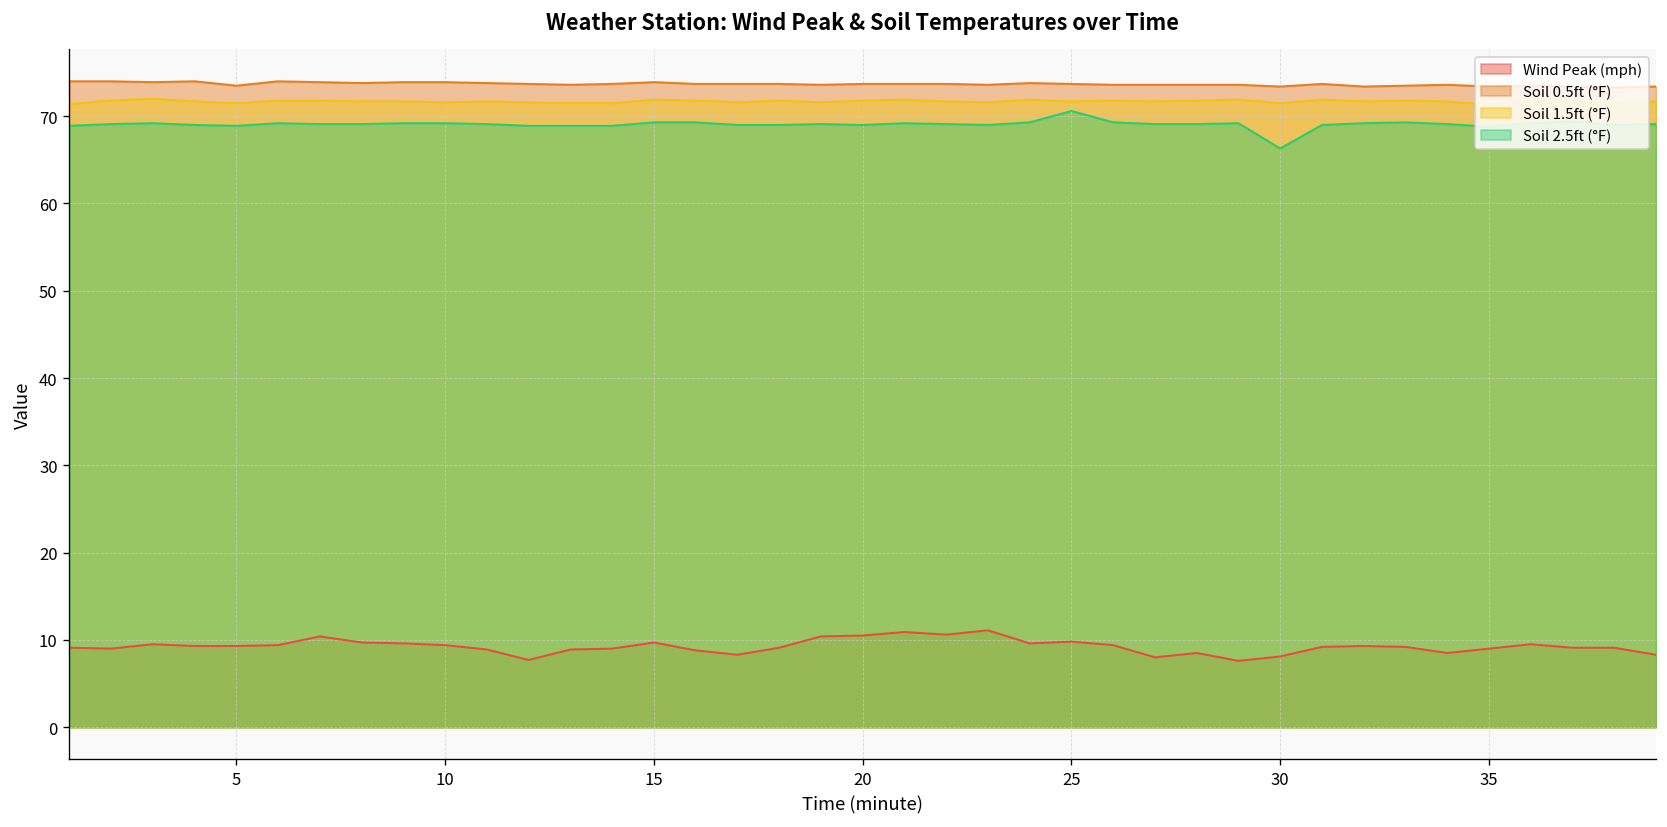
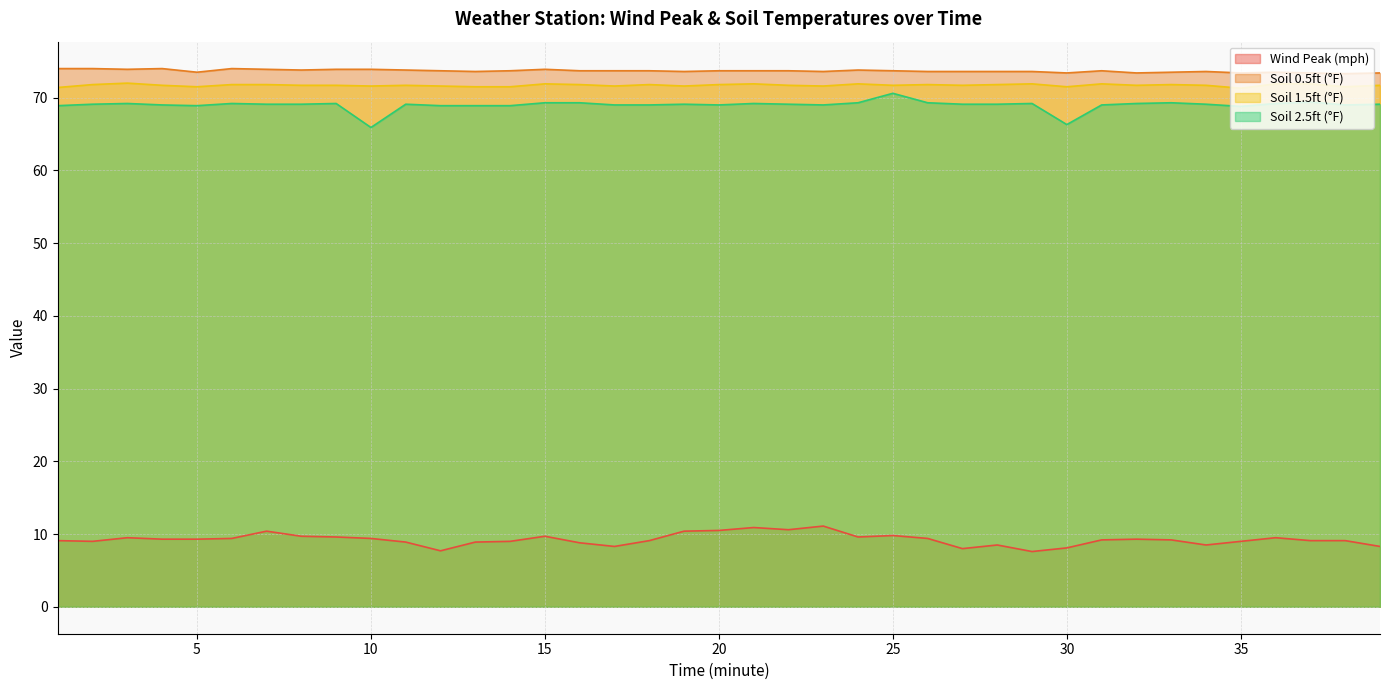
Soil 2.5ft (°F), 10: 69 -> 66
